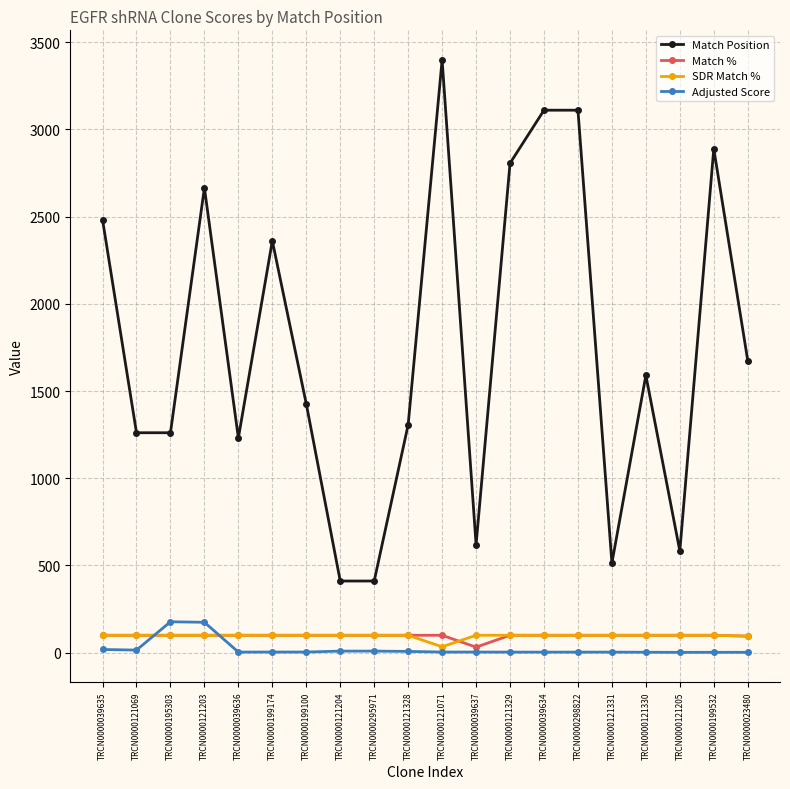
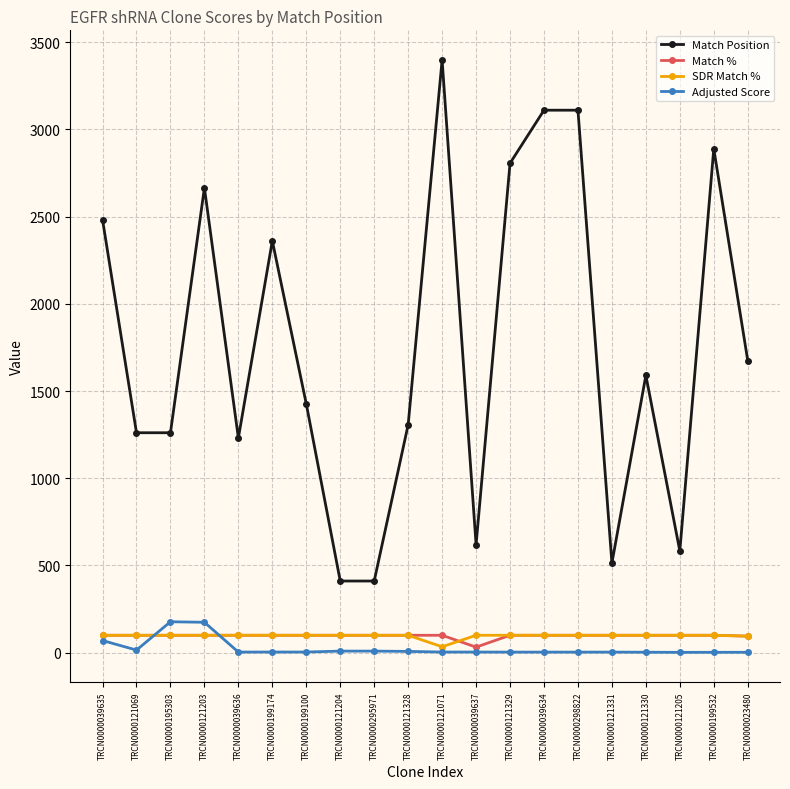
Adjusted Score, TRCN0000039635: 20 -> 70
